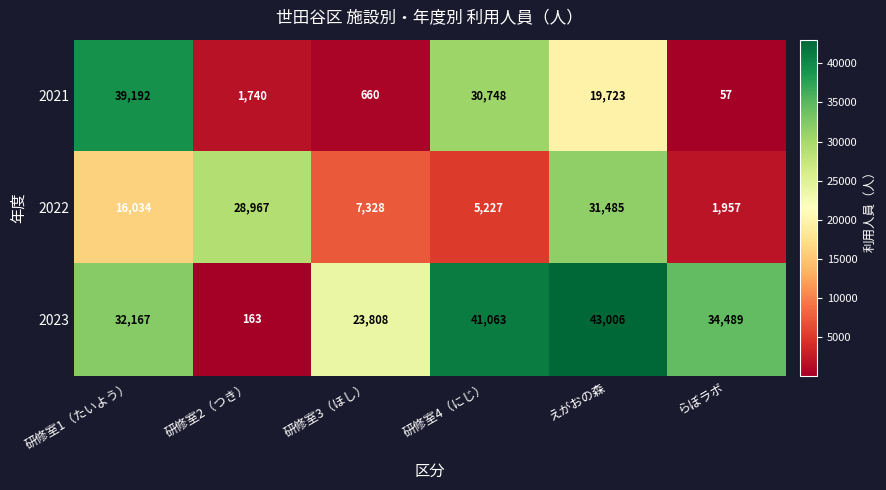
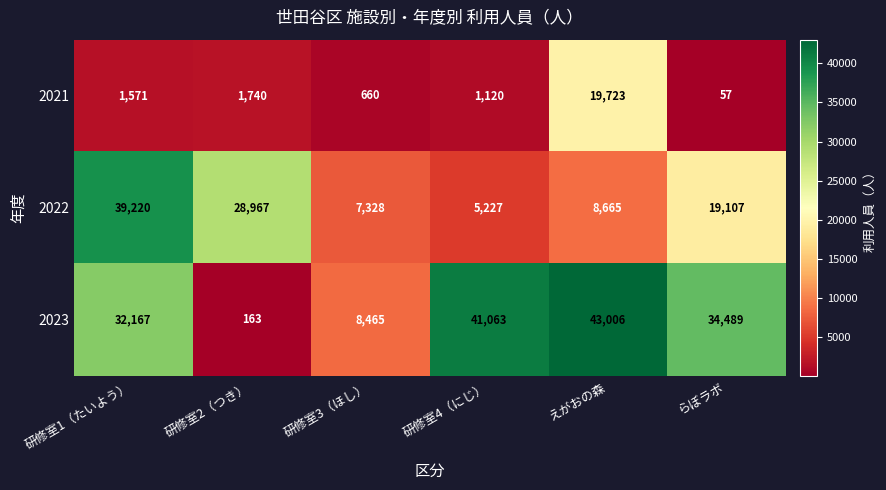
2021, 研修室1（たいよう）: 39,192 -> 1,571
2021, 研修室4（にじ）: 30,748 -> 1,120
2022, 研修室1（たいよう）: 16,034 -> 39,220
2022, えがおの森: 31,485 -> 8,665
2022, らぼラボ: 1,957 -> 19,107
2023, 研修室3（ほし）: 23,808 -> 8,465
